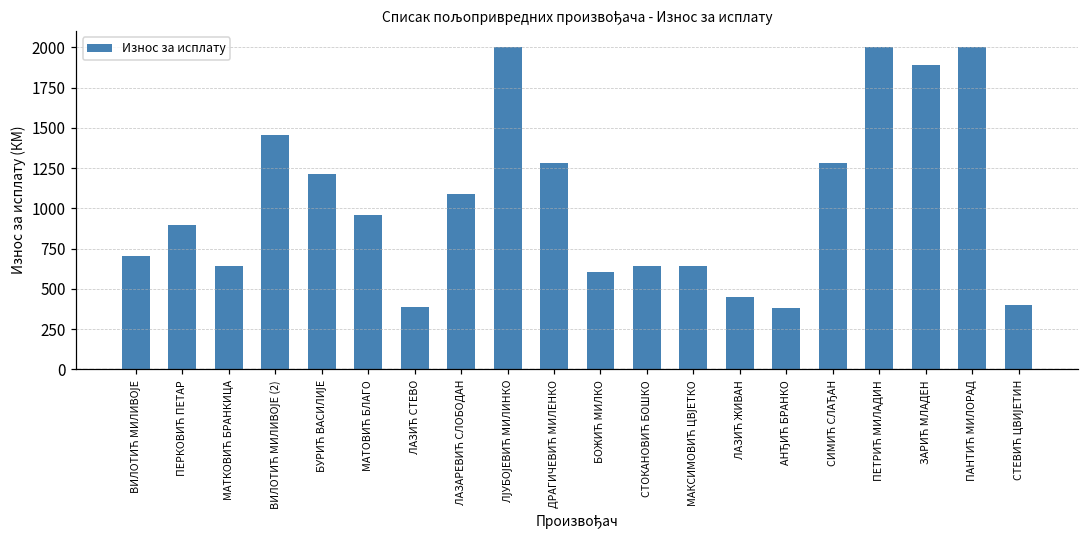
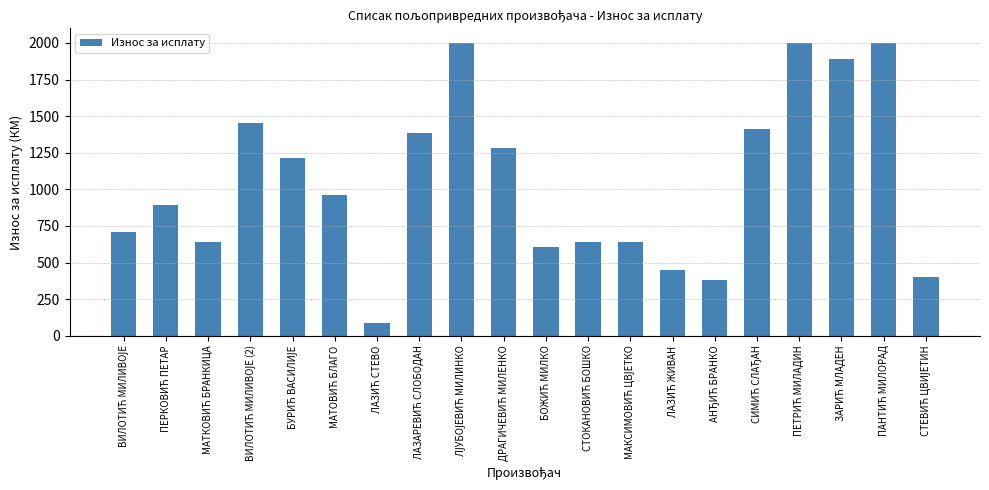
ЛАЗИЋ СТЕВО: 380 -> 90
ЛАЗАРЕВИЋ СЛОБОДАН: 1090 -> 1380
СИМИЋ СЛАЂАН: 1280 -> 1410
